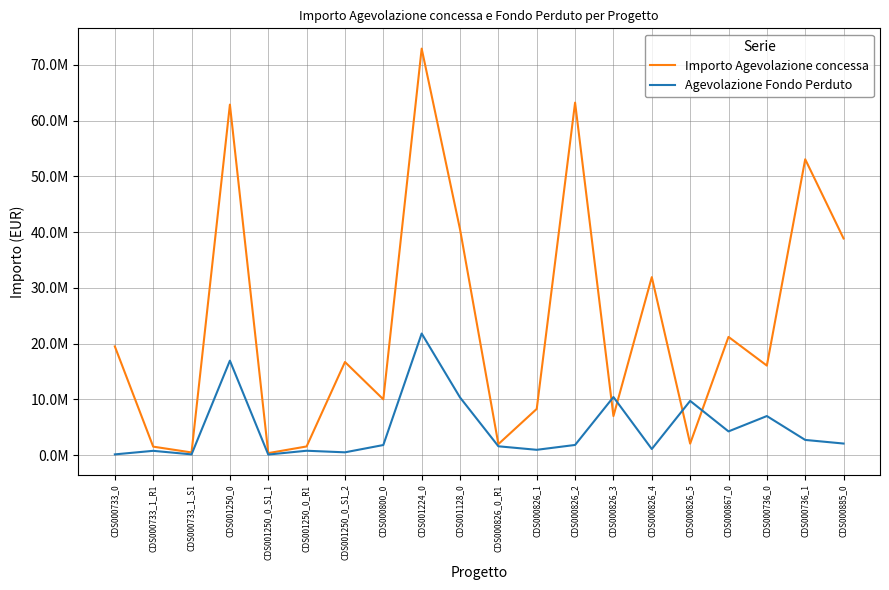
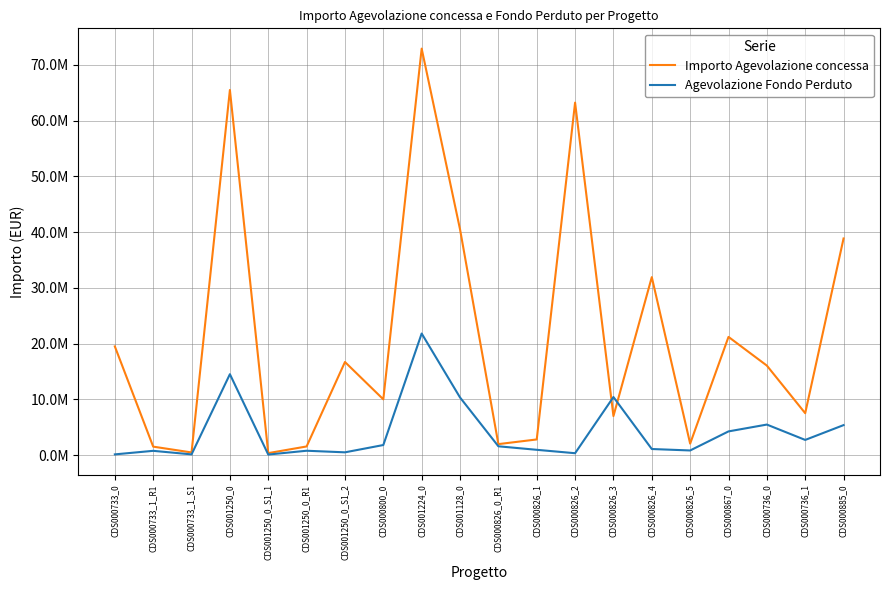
Importo Agevolazione concessa, CDS001250_0: 63000000 -> 65000000
Agevolazione Fondo Perduto, CDS001250_0: 17000000 -> 14000000
Importo Agevolazione concessa, CDS000826_1: 8000000 -> 3000000
Agevolazione Fondo Perduto, CDS000826_2: 2000000 -> 0
Agevolazione Fondo Perduto, CDS000826_5: 10000000 -> 1000000
Agevolazione Fondo Perduto, CDS000736_0: 7000000 -> 5000000
Importo Agevolazione concessa, CDS000736_1: 53000000 -> 8000000
Agevolazione Fondo Perduto, CDS000885_0: 2000000 -> 5000000
